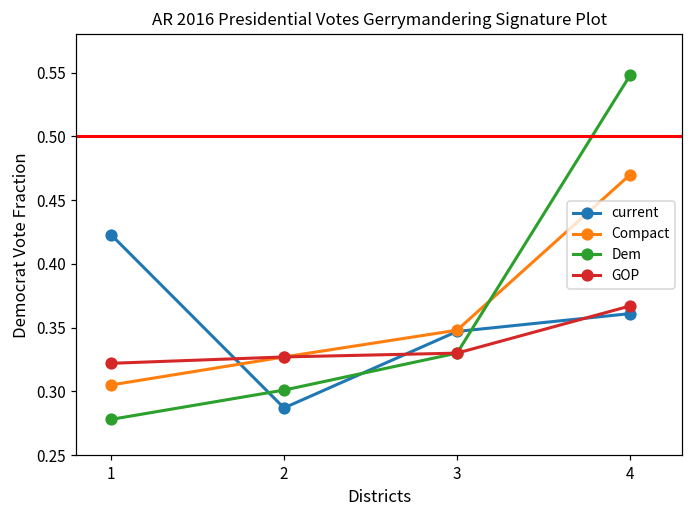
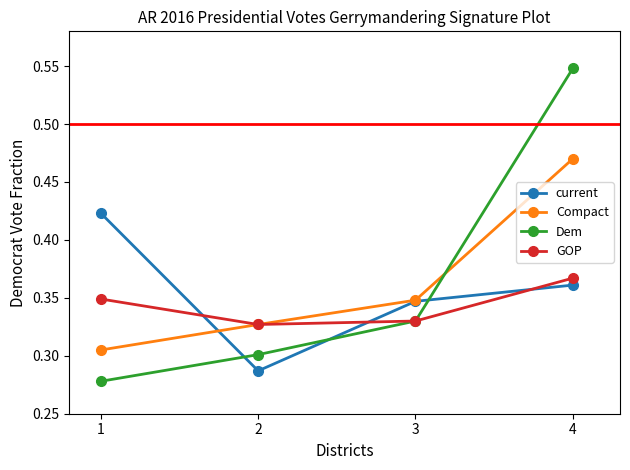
GOP, 1: 0.322 -> 0.349
